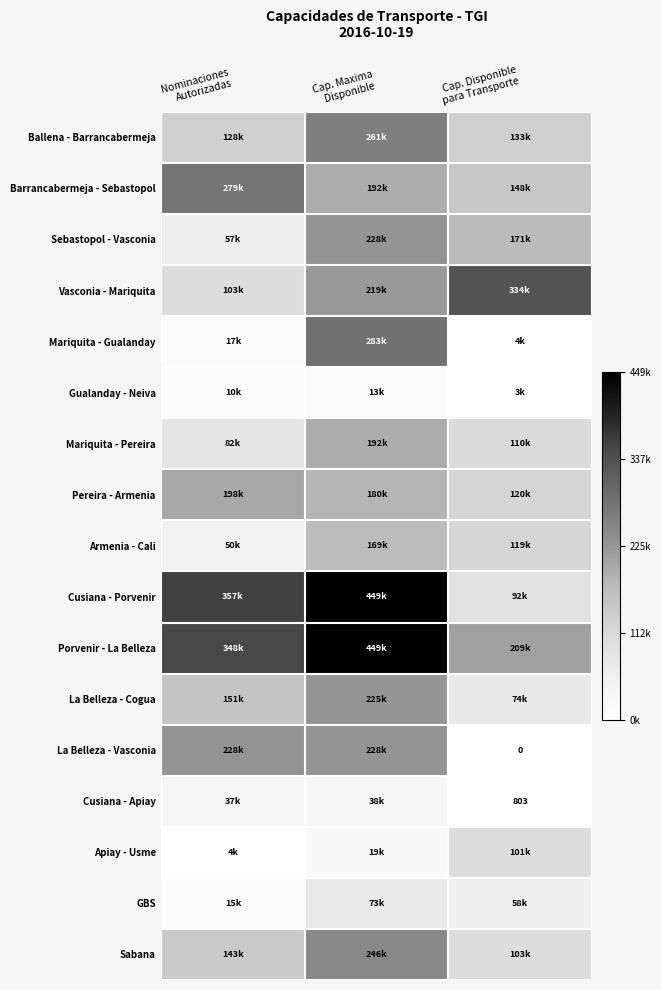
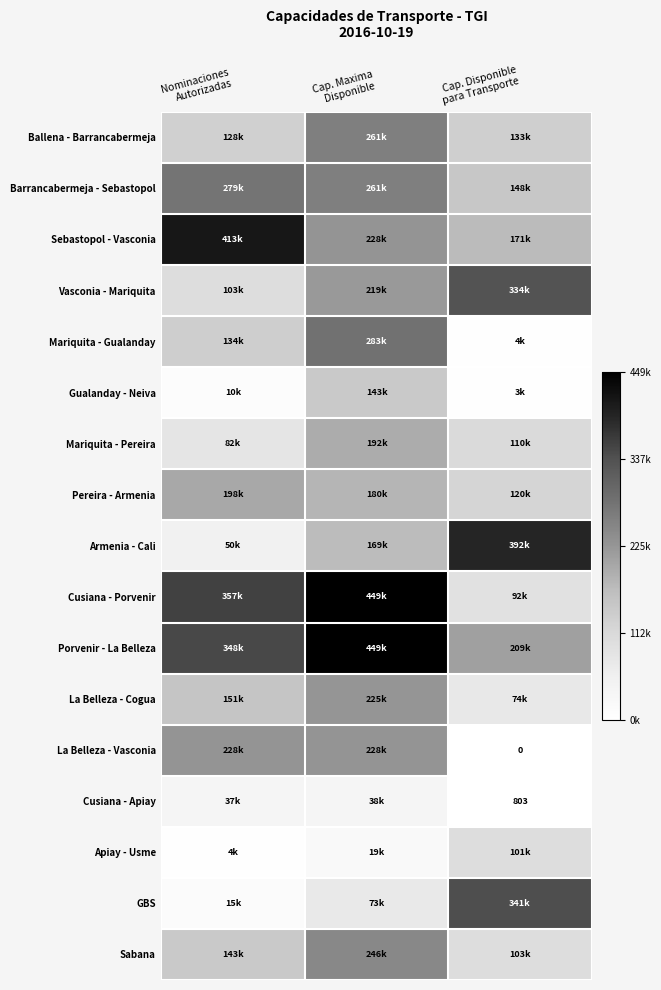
Barrancabermeja - Sebastopol, Cap. Maxima Disponible: 192k -> 261k
Sebastopol - Vasconia, Nominaciones Autorizadas: 57k -> 413k
Mariquita - Gualanday, Nominaciones Autorizadas: 17k -> 134k
Gualanday - Neiva, Cap. Maxima Disponible: 13k -> 143k
Armenia - Cali, Cap. Disponible para Transporte: 119k -> 392k
GBS, Cap. Disponible para Transporte: 58k -> 341k
